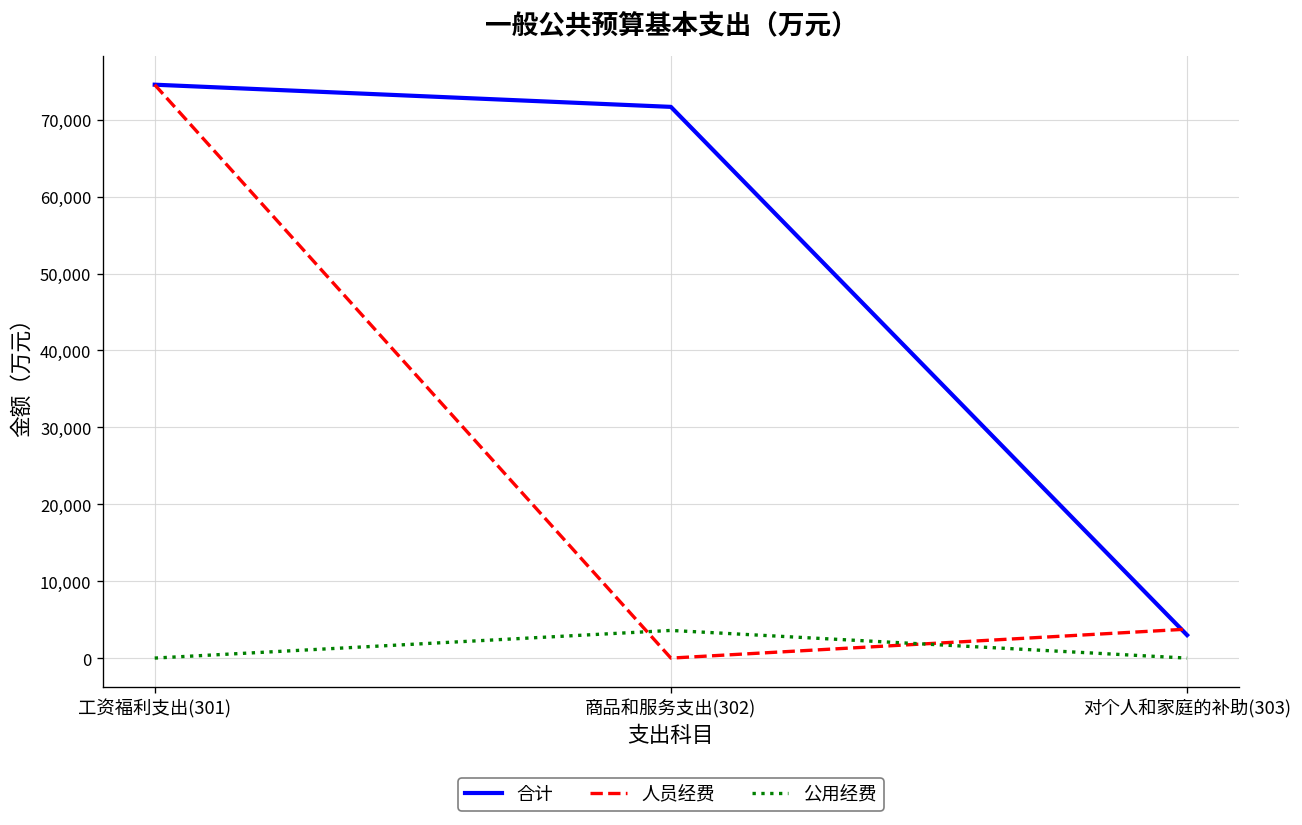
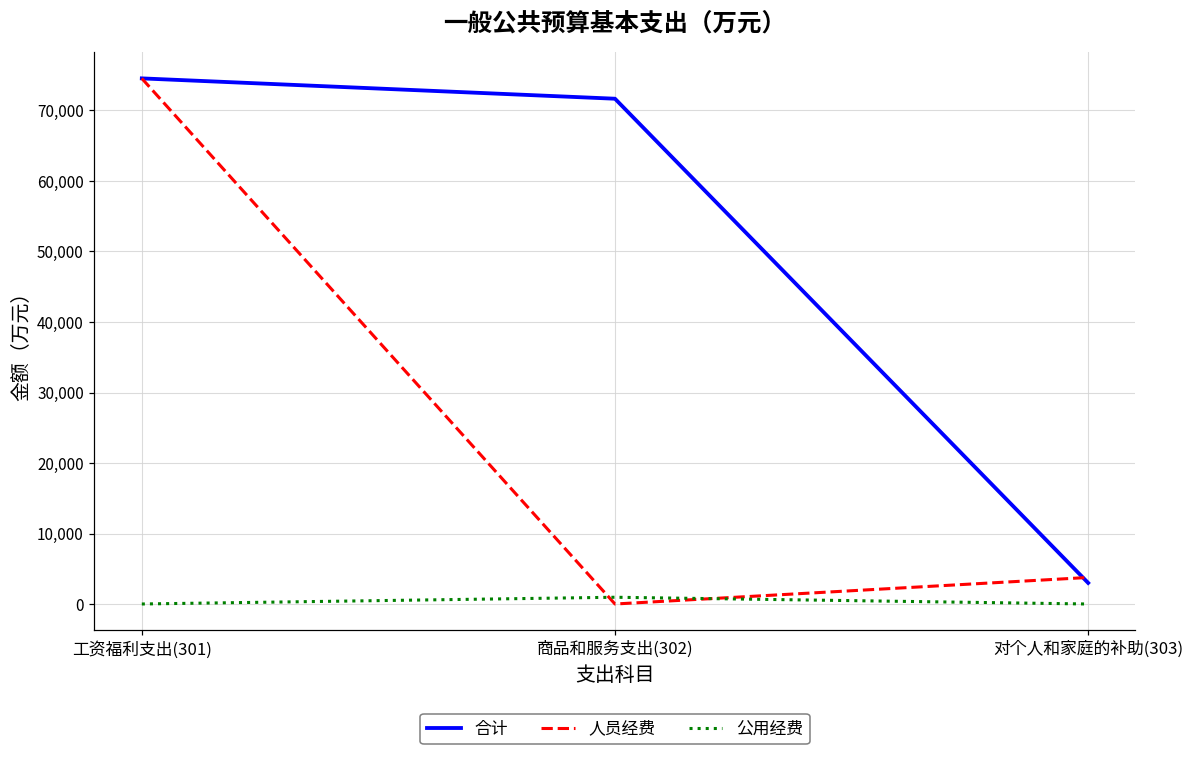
公用经费, 商品和服务支出(302): 4,000 -> 1,000
